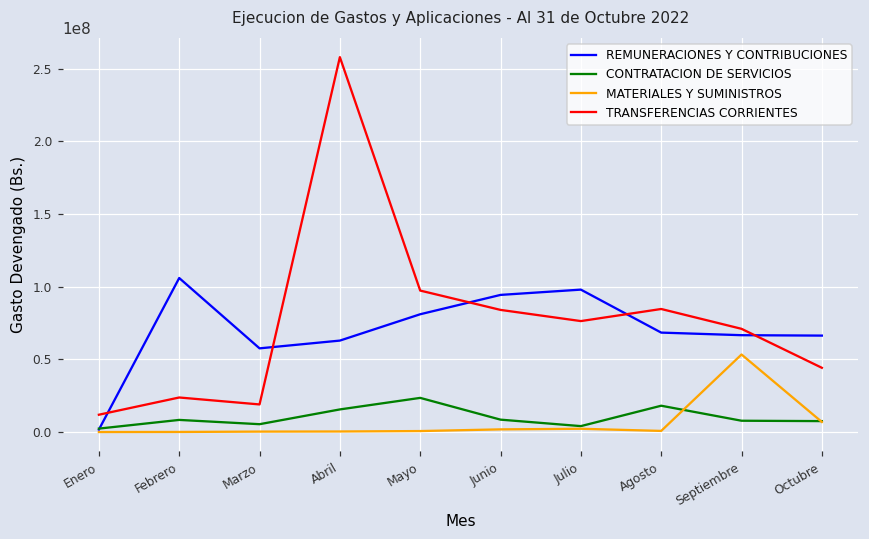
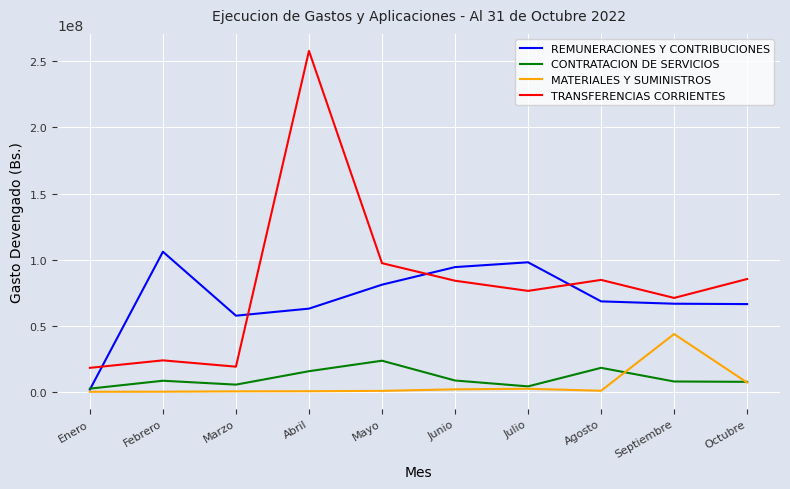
TRANSFERENCIAS CORRIENTES, Enero: 12000000 -> 18000000
MATERIALES Y SUMINISTROS, Septiembre: 53000000 -> 44000000
TRANSFERENCIAS CORRIENTES, Octubre: 44000000 -> 85000000
